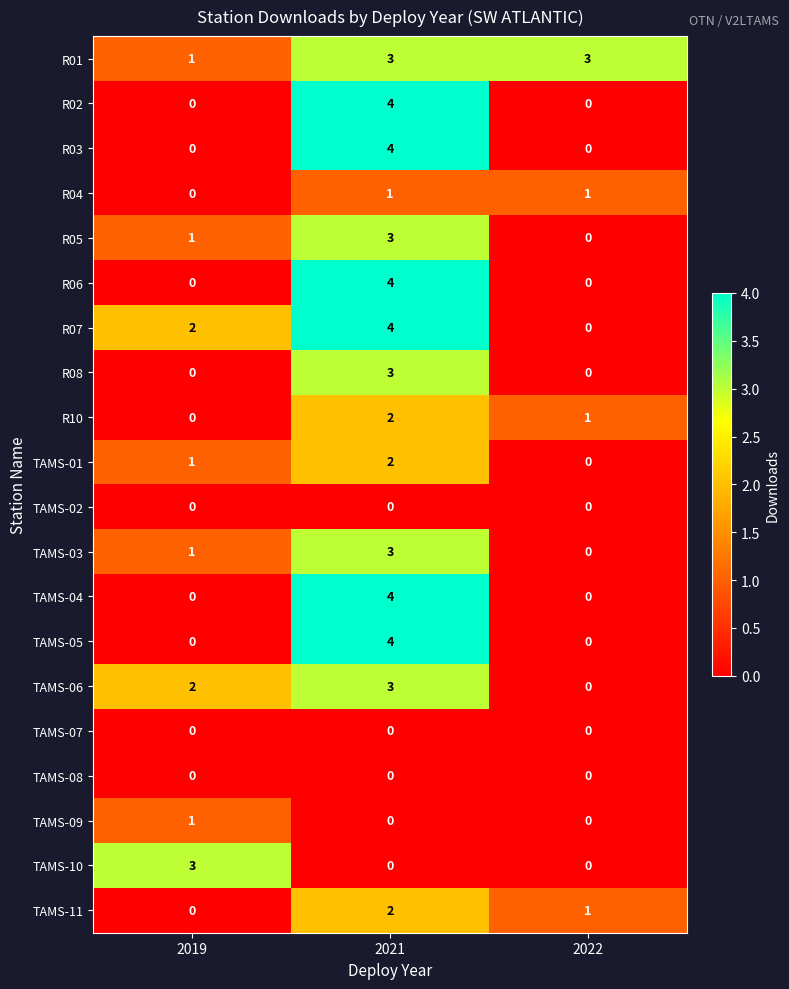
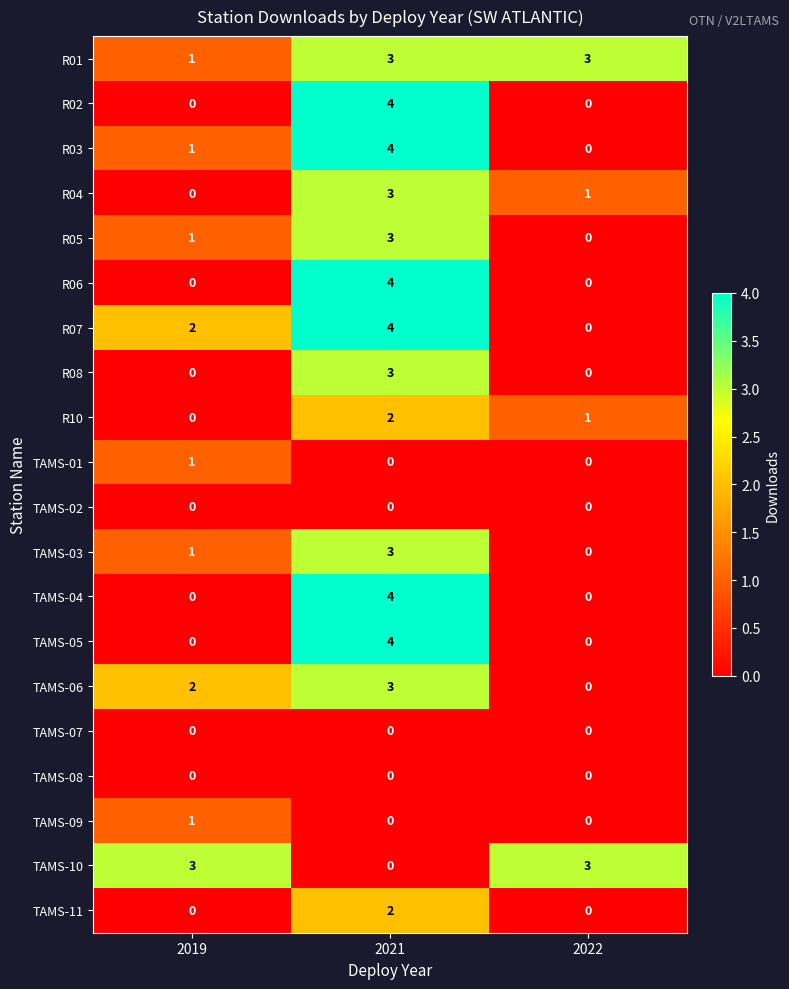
R03, 2019: 0 -> 1
R04, 2021: 1 -> 3
TAMS-01, 2021: 2 -> 0
TAMS-10, 2022: 0 -> 3
TAMS-11, 2022: 1 -> 0
